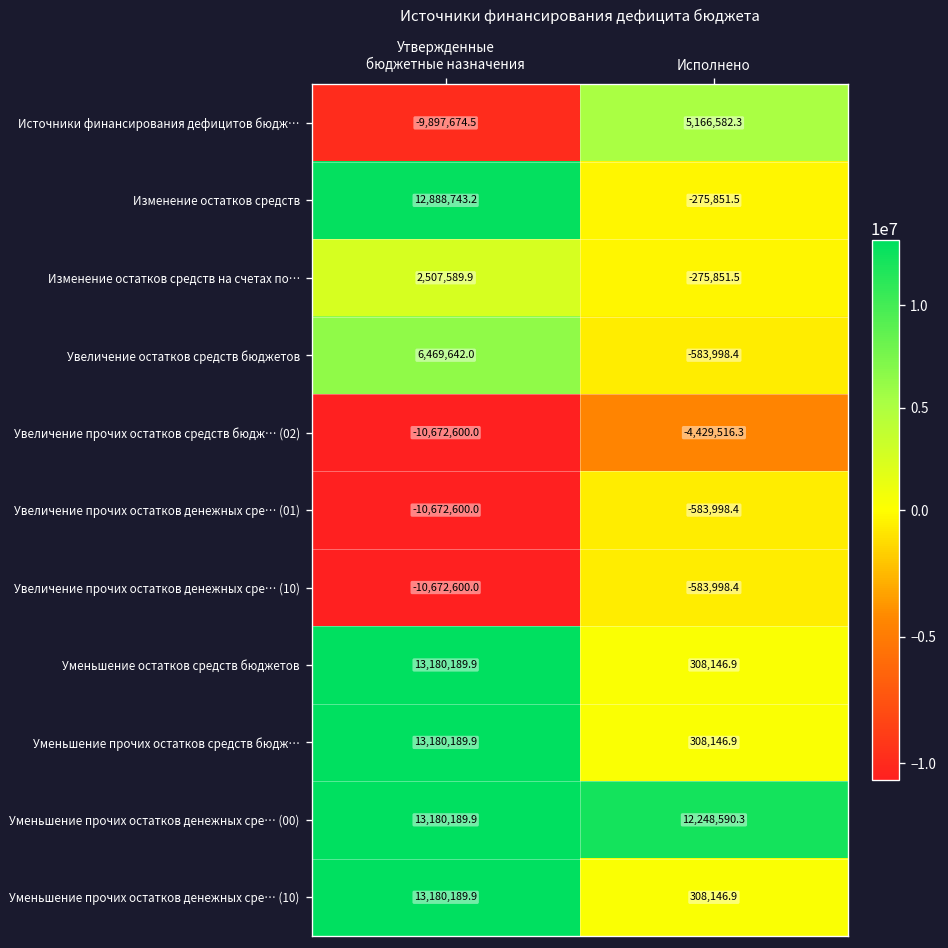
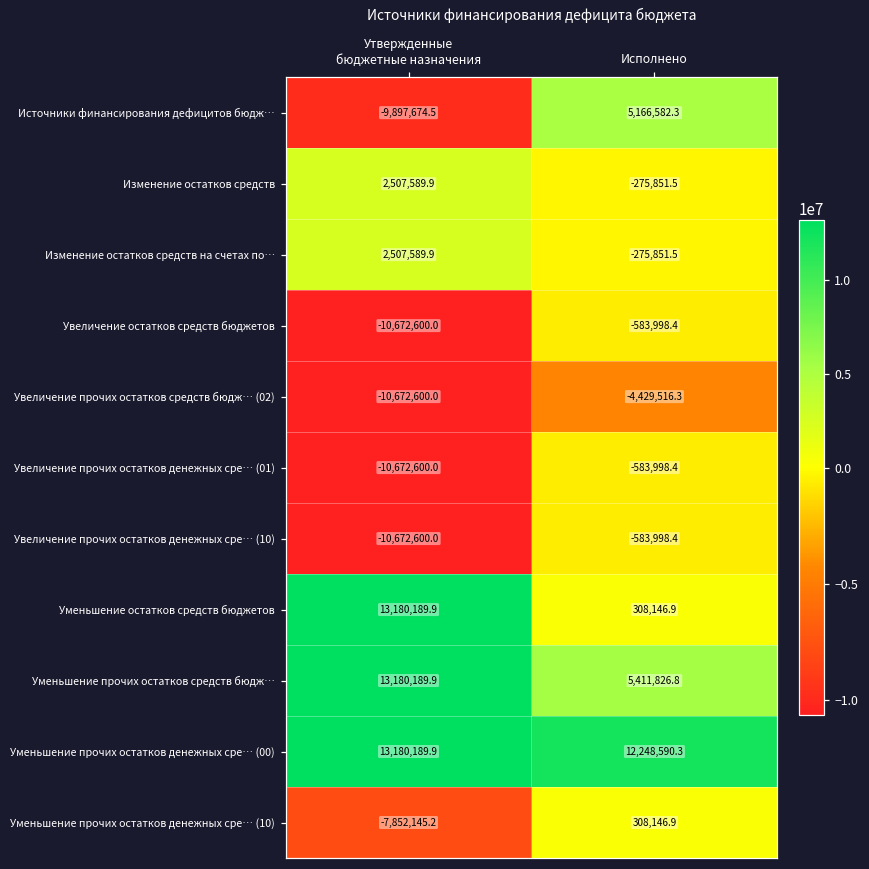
Изменение остатков средств, Утвержденные бюджетные назначения: 12,888,743.2 -> 2,507,589.9
Увеличение остатков средств бюджетов, Утвержденные бюджетные назначения: 6,469,642.0 -> -10,672,600.0
Уменьшение прочих остатков средств бюдж…, Исполнено: 308,146.9 -> 5,411,826.8
Уменьшение прочих остатков денежных сре… (10), Утвержденные бюджетные назначения: 13,180,189.9 -> -7,852,145.2
